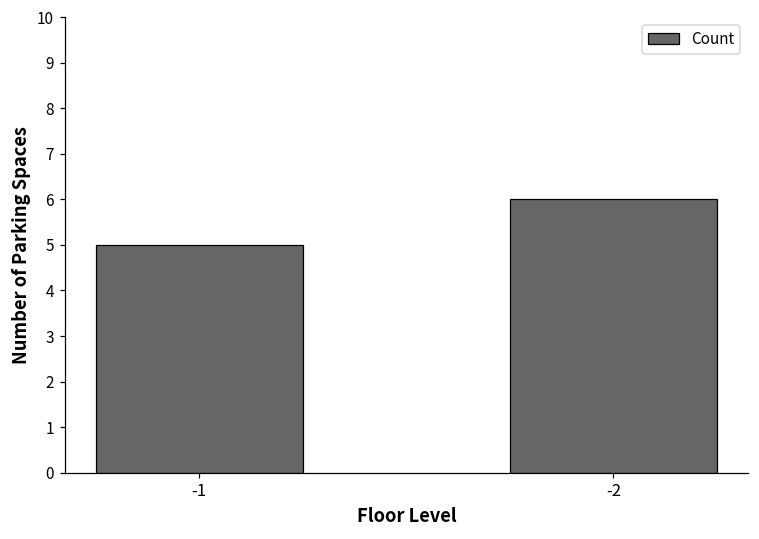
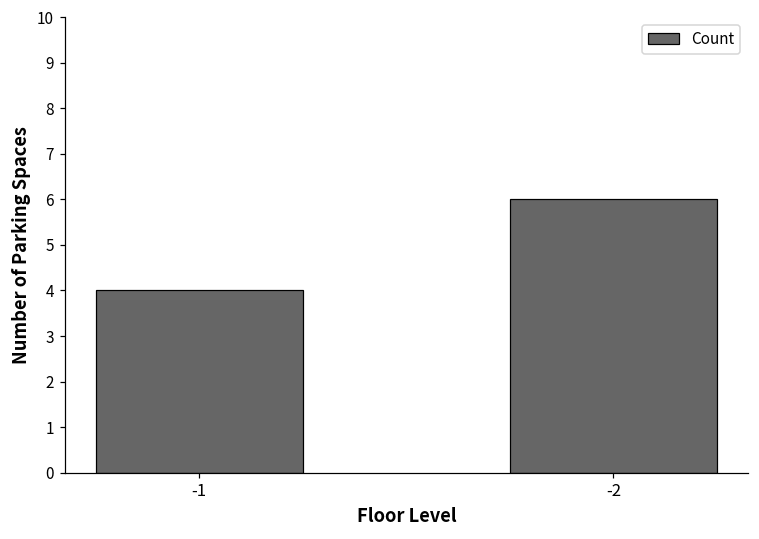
-1: 5 -> 4
